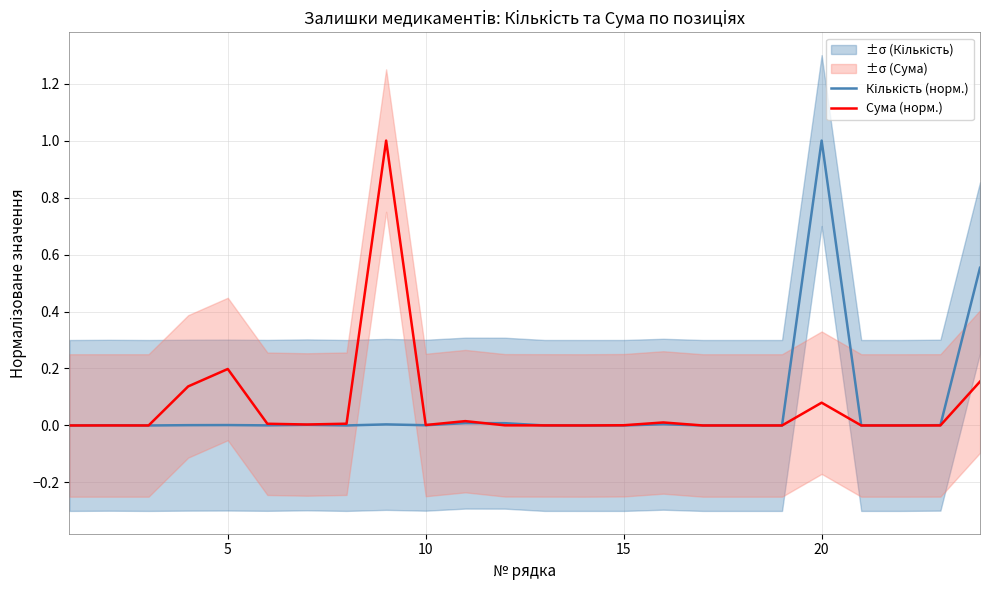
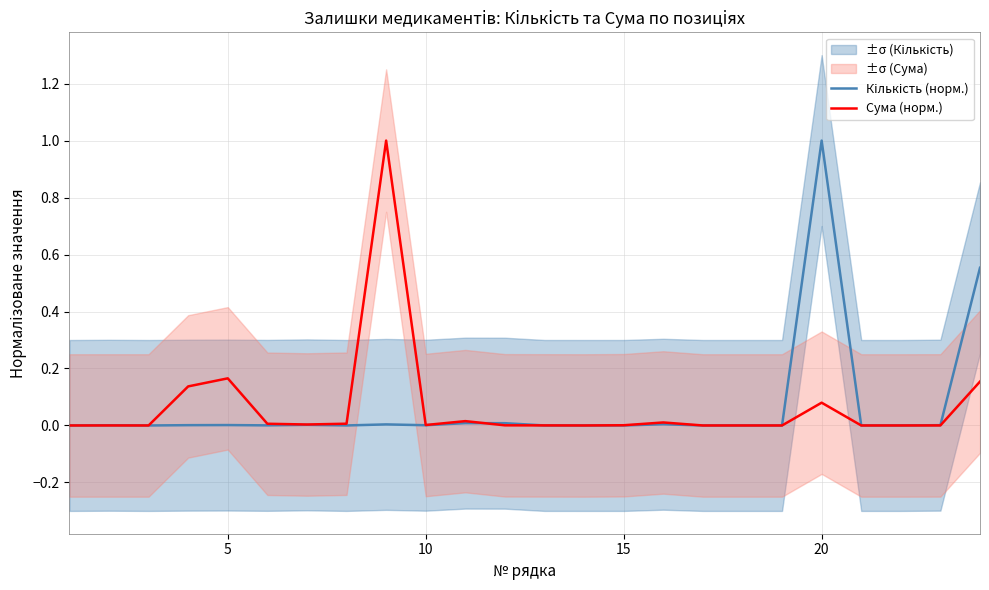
Сума (норм.), 5: 0.20 -> 0.17
